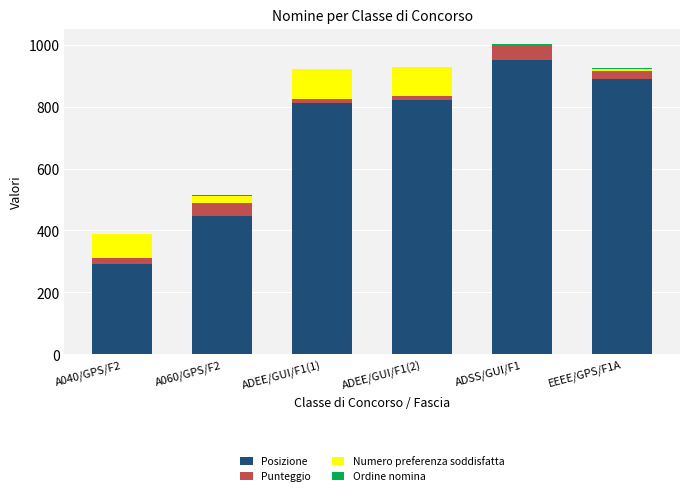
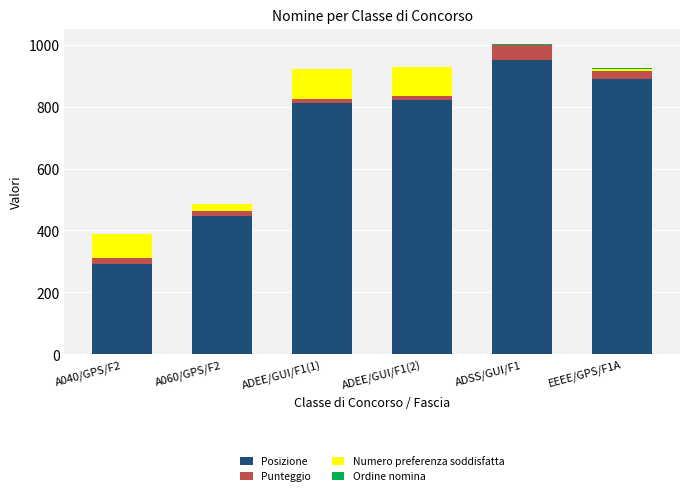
Punteggio, A060/GPS/F2: 40 -> 20
